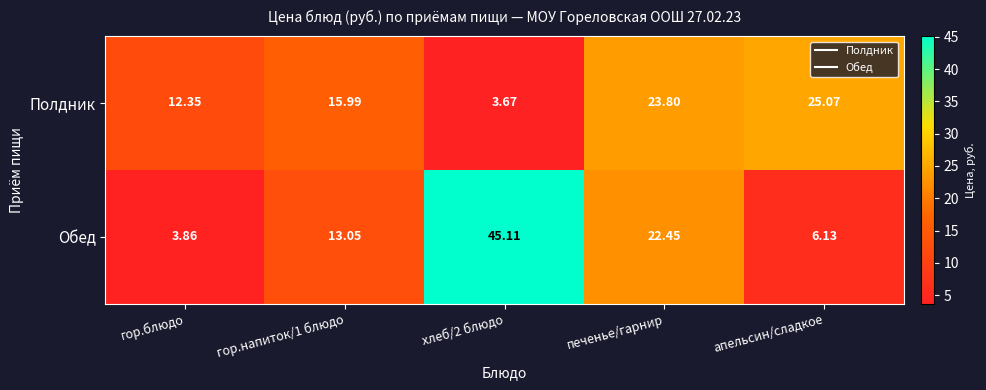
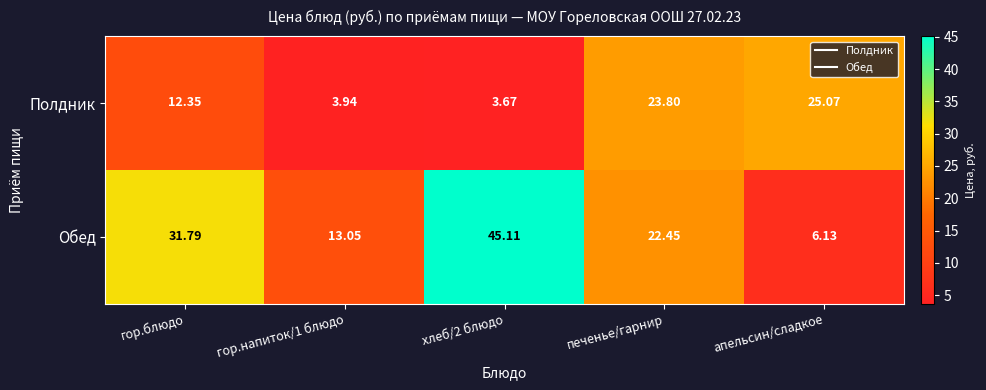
Полдник, гор.напиток/1 блюдо: 15.99 -> 3.94
Обед, гор.блюдо: 3.86 -> 31.79
